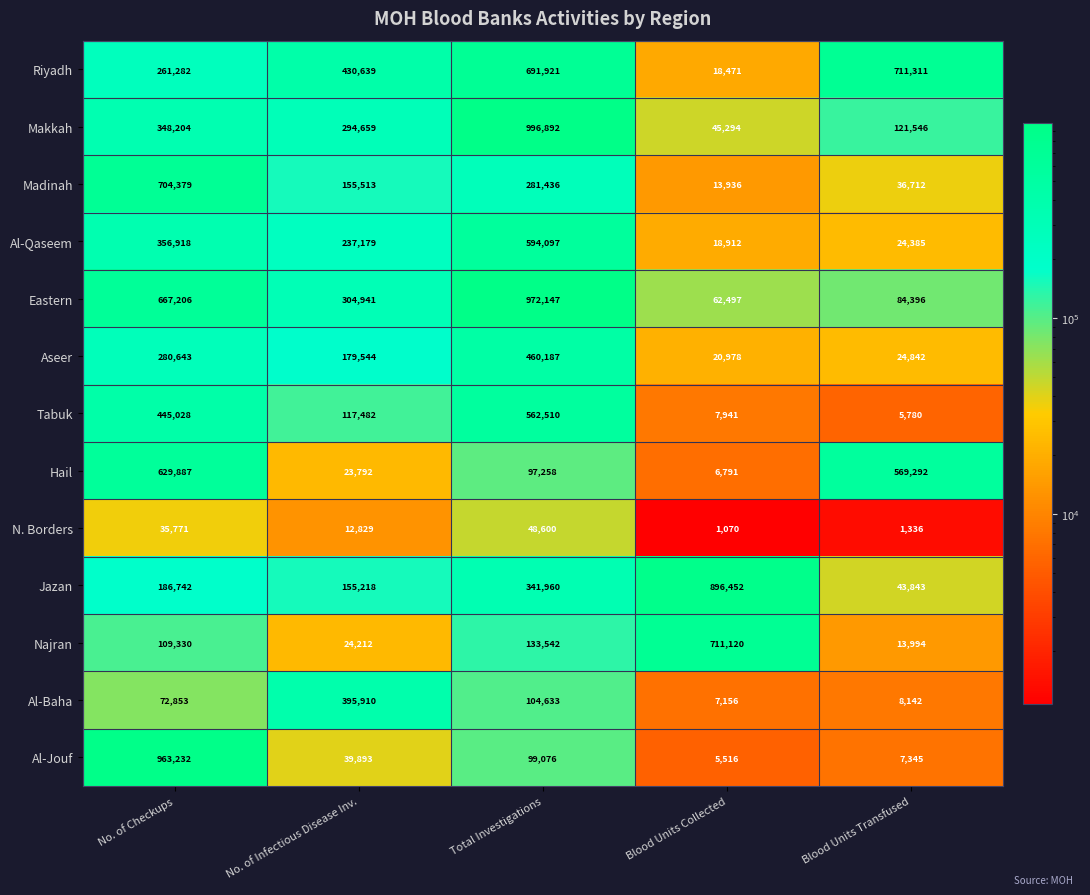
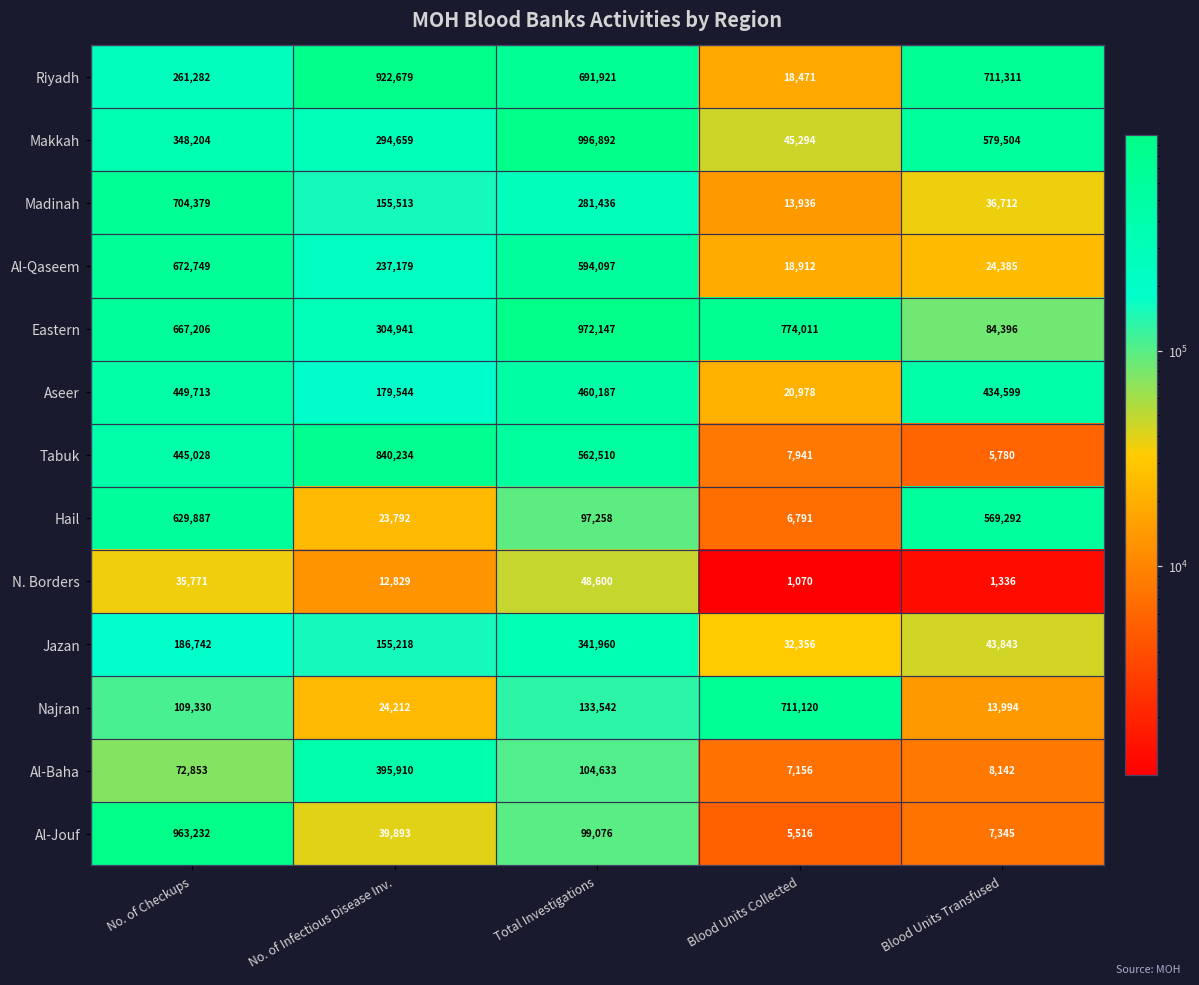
Riyadh, No. of Infectious Disease Inv.: 430,639 -> 922,679
Makkah, Blood Units Transfused: 121,546 -> 579,504
Al-Qaseem, No. of Checkups: 356,918 -> 672,749
Eastern, Blood Units Collected: 62,497 -> 774,011
Aseer, No. of Checkups: 280,643 -> 449,713
Aseer, Blood Units Transfused: 24,842 -> 434,599
Tabuk, No. of Infectious Disease Inv.: 117,482 -> 840,234
Jazan, Blood Units Collected: 896,452 -> 32,356
